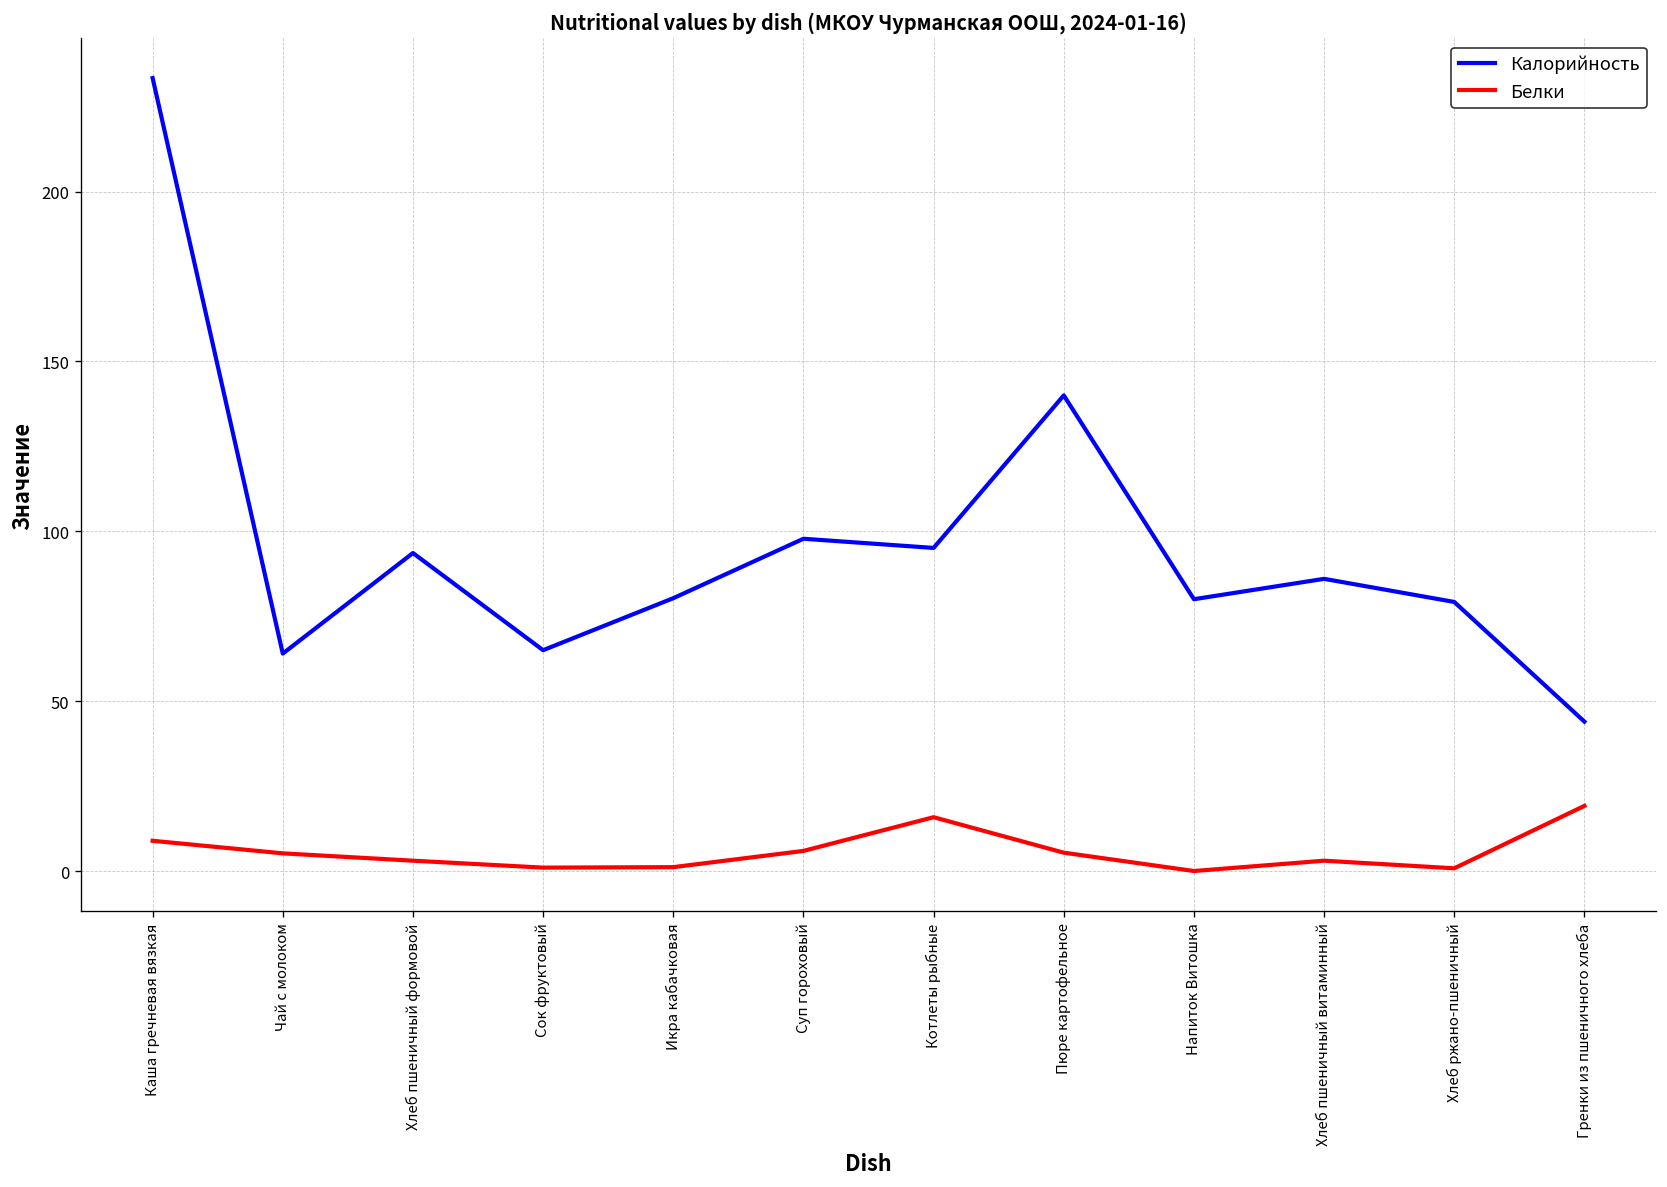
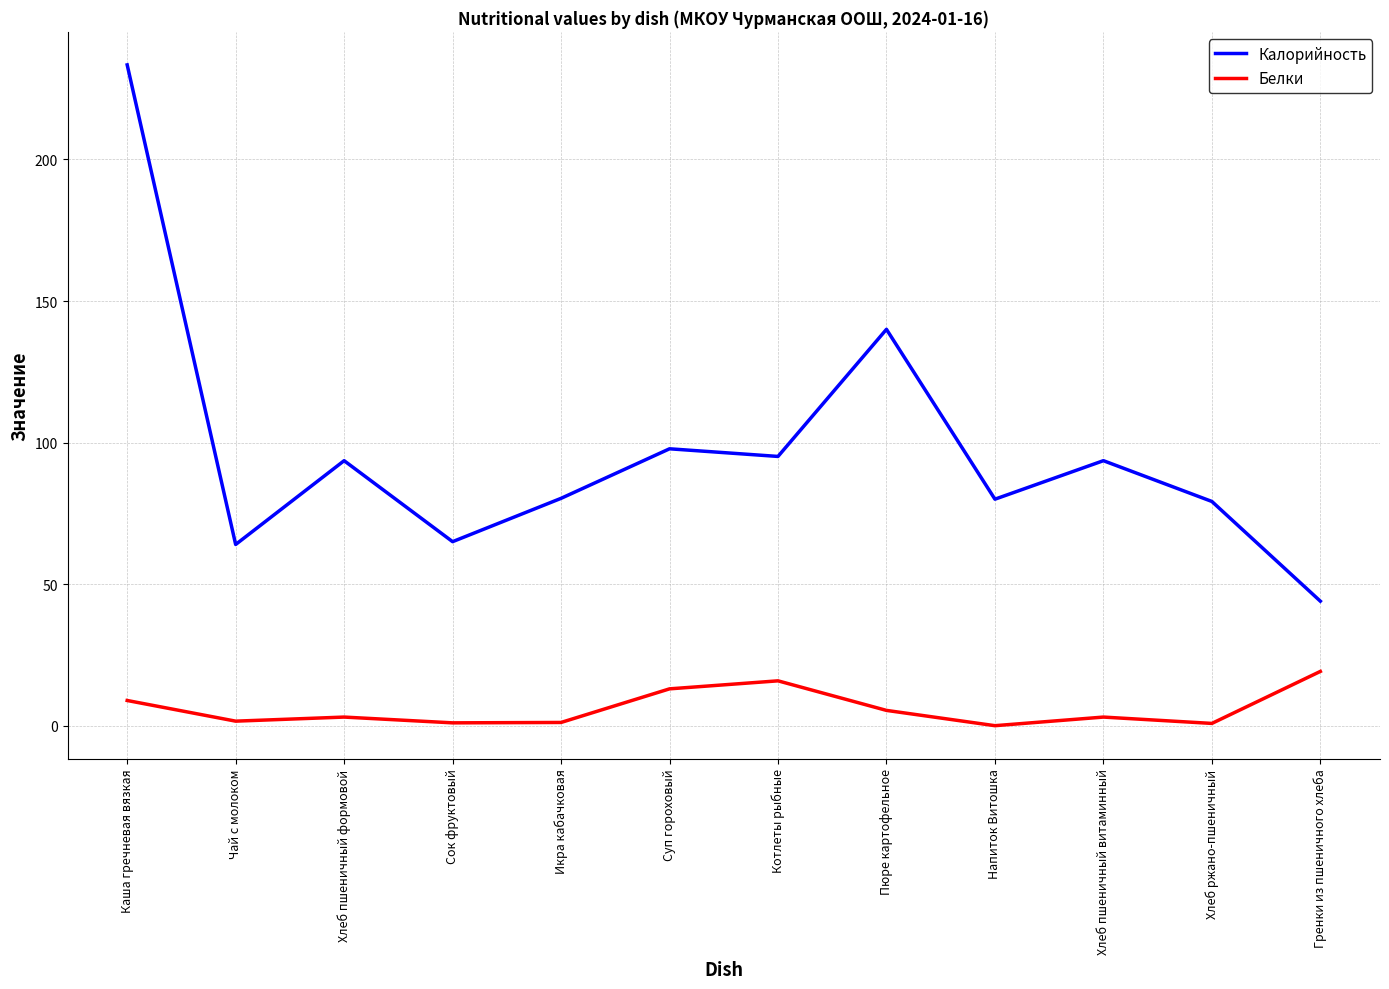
Белки, Чай с молоком: 5 -> 2
Белки, Суп гороховый: 6 -> 13
Калорийность, Хлеб пшеничный витаминный: 86 -> 94
